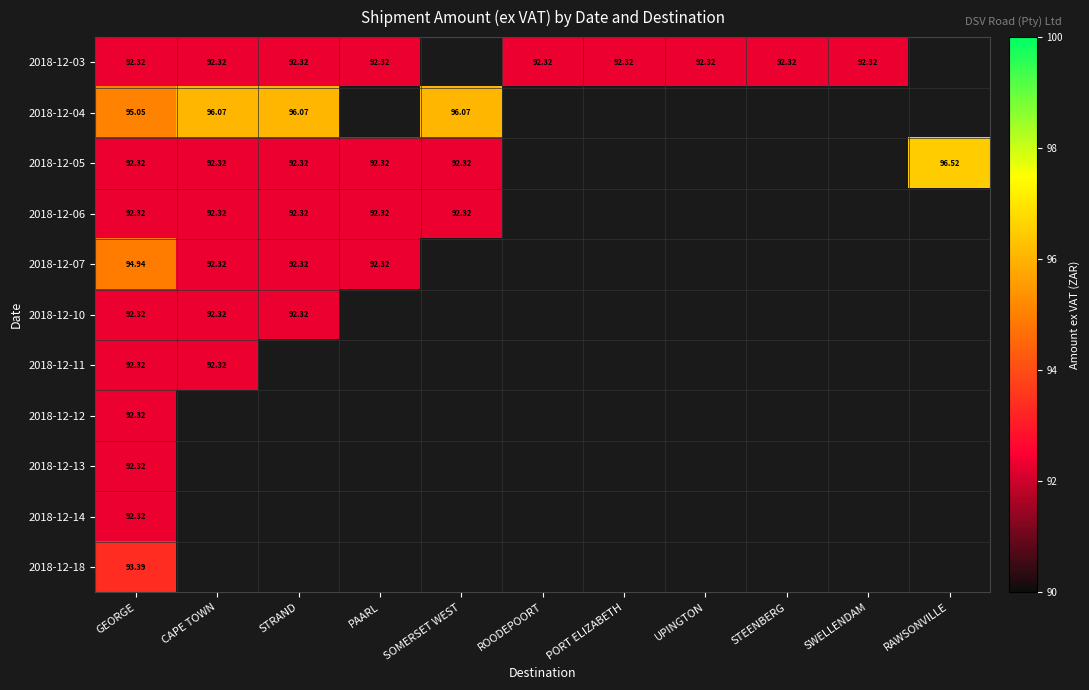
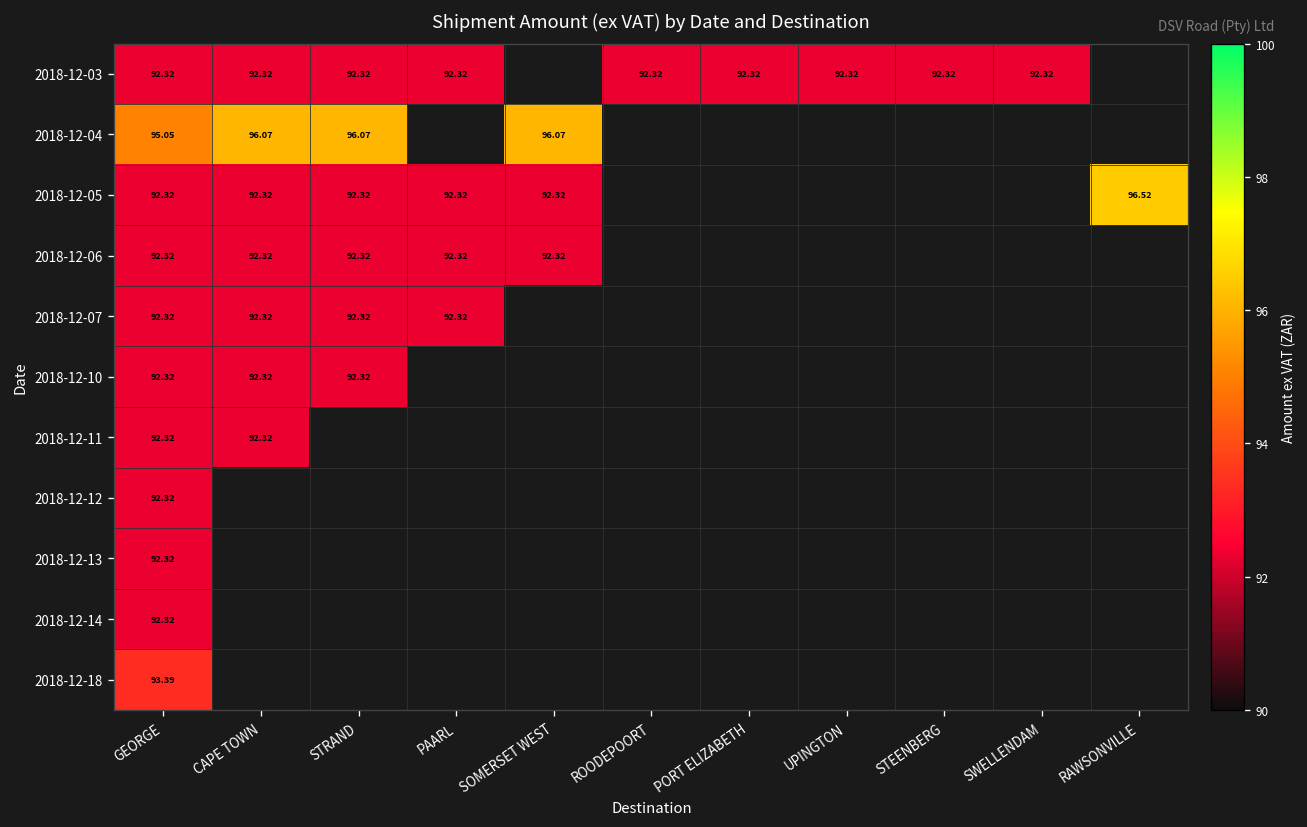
2018-12-07, GEORGE: 94.94 -> 92.32
